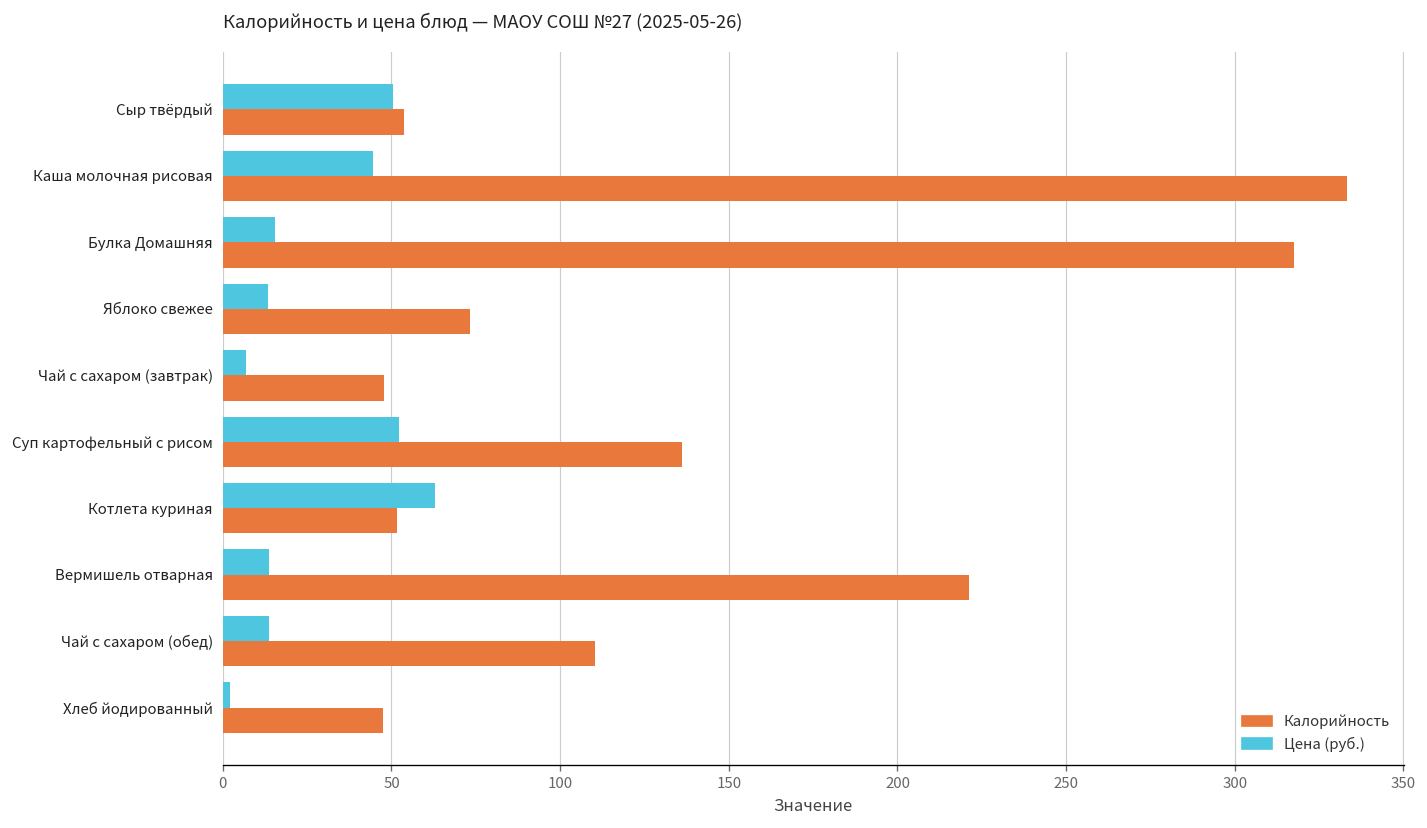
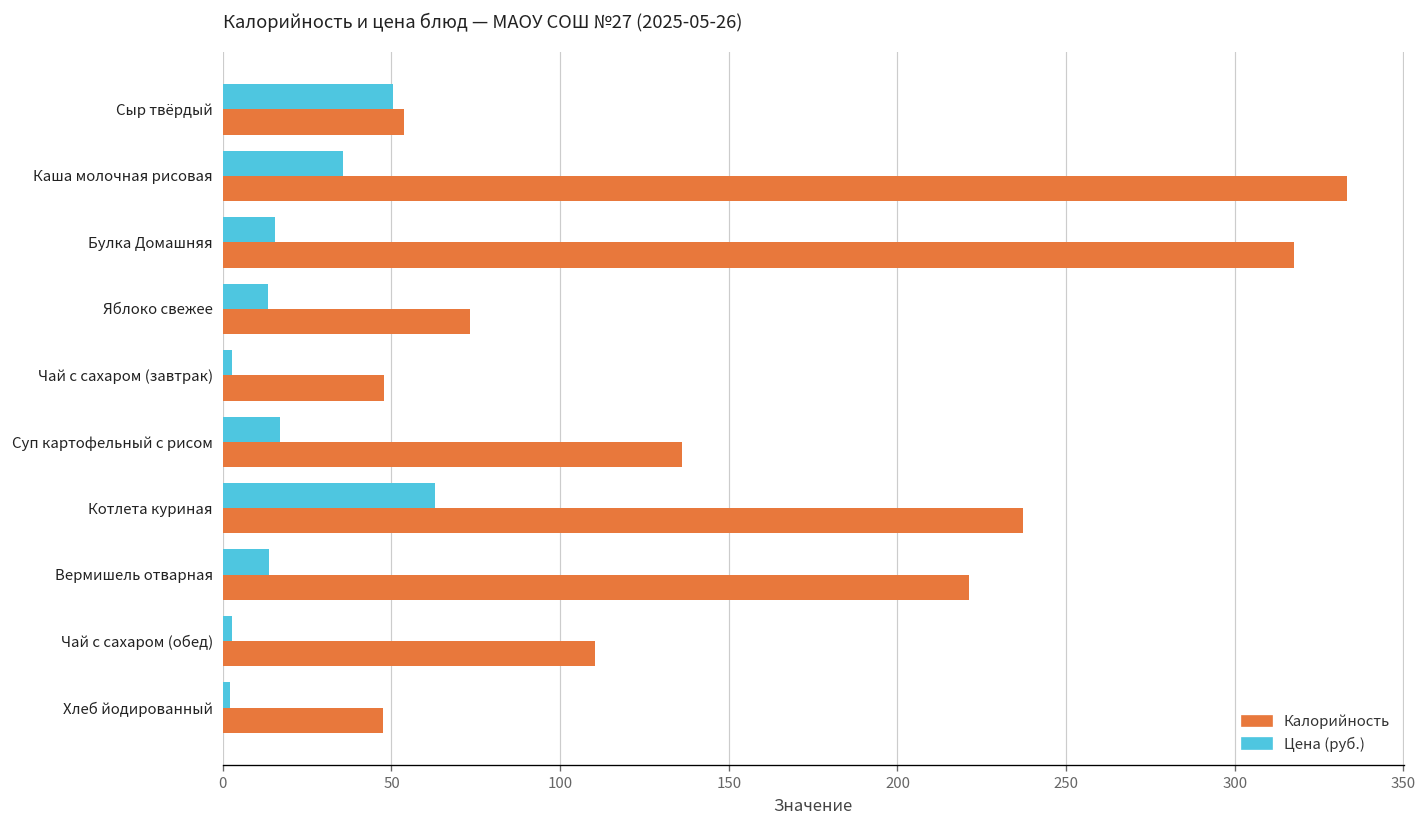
Цена (руб.), Каша молочная рисовая: 45 -> 36
Цена (руб.), Чай с сахаром (завтрак): 7 -> 3
Цена (руб.), Суп картофельный с рисом: 52 -> 17
Калорийность, Котлета куриная: 52 -> 237
Цена (руб.), Чай с сахаром (обед): 14 -> 3
